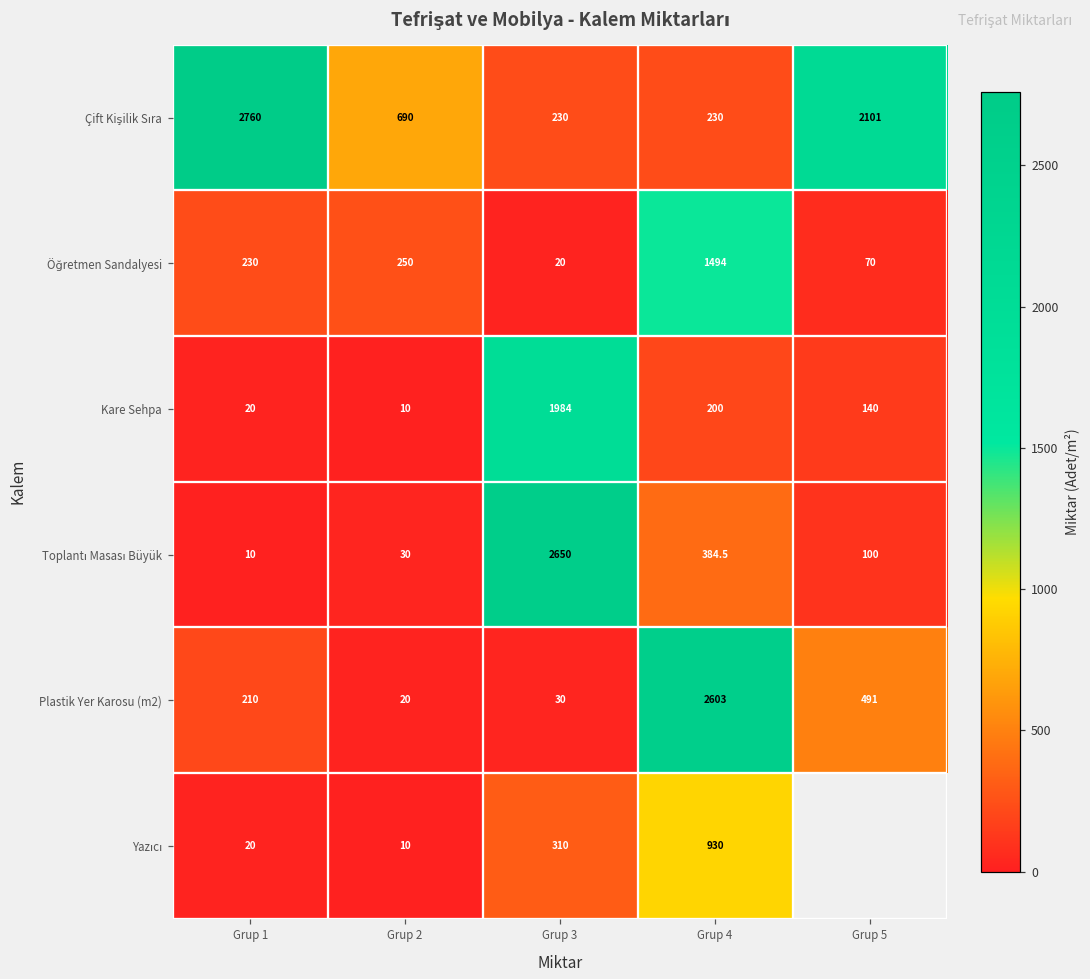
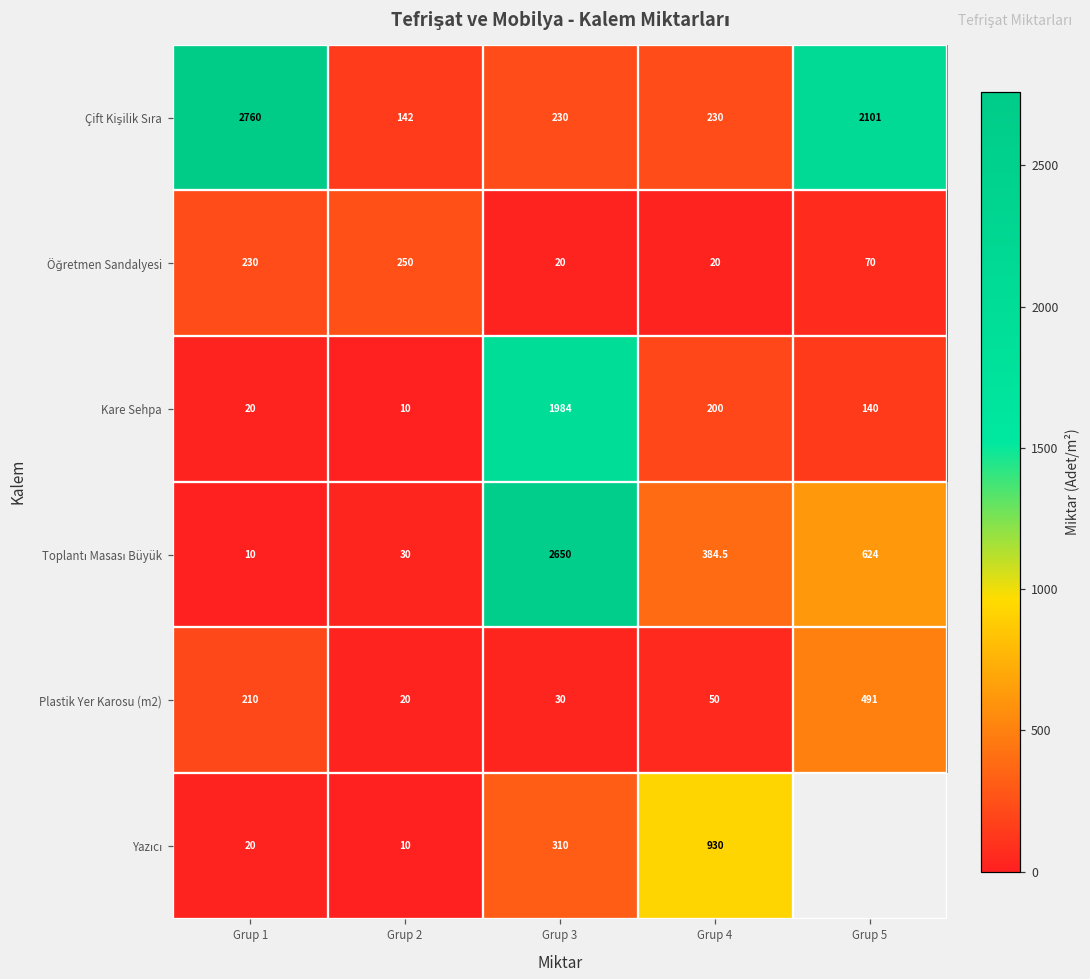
Çift Kişilik Sıra, Grup 2: 690 -> 142
Öğretmen Sandalyesi, Grup 4: 1494 -> 20
Toplantı Masası Büyük, Grup 5: 100 -> 624
Plastik Yer Karosu (m2), Grup 4: 2603 -> 50
